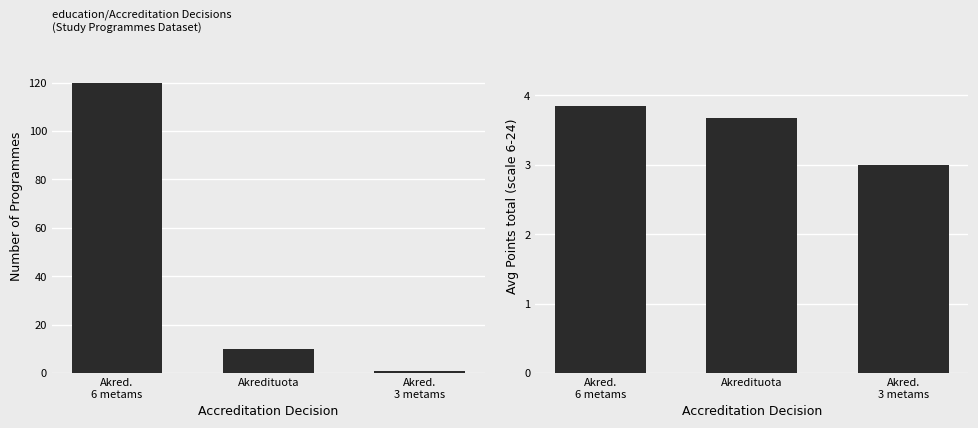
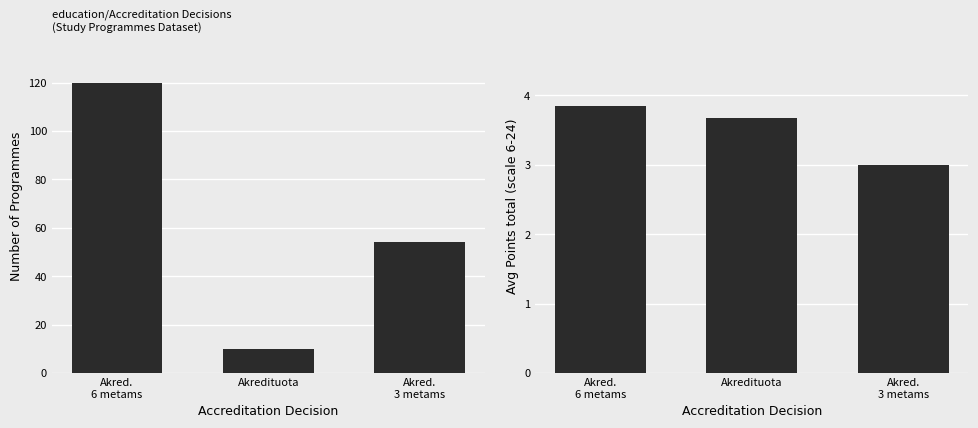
education/Accreditation Decisions (Study Programmes Dataset), Akred. 3 metams: 1 -> 54
